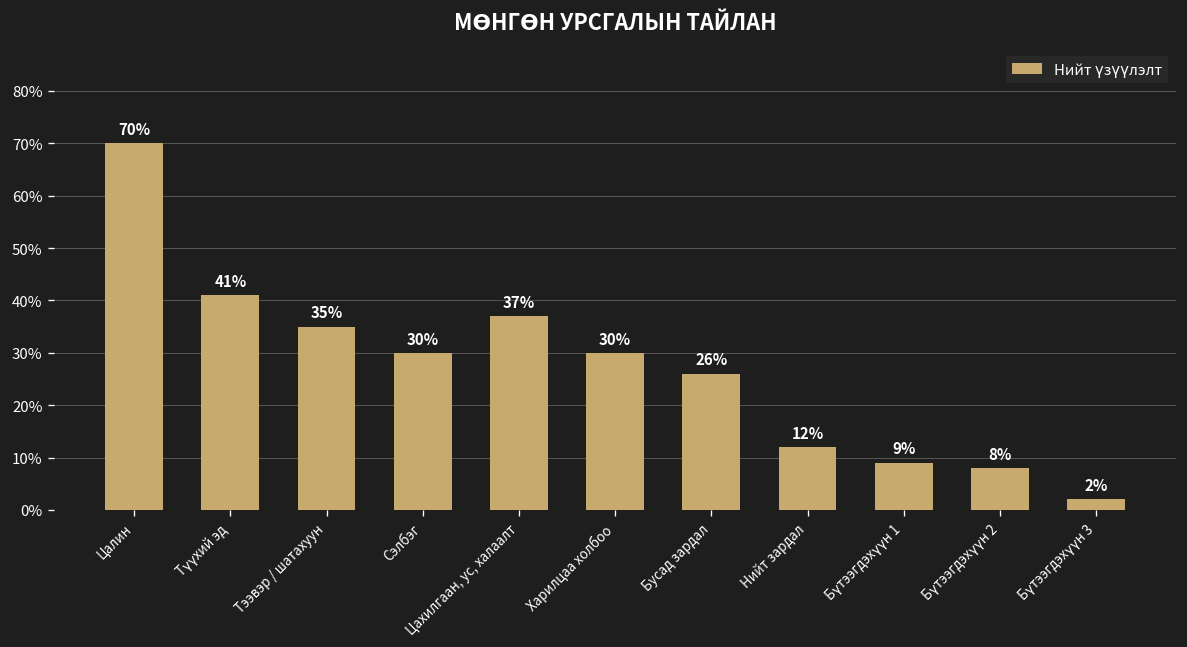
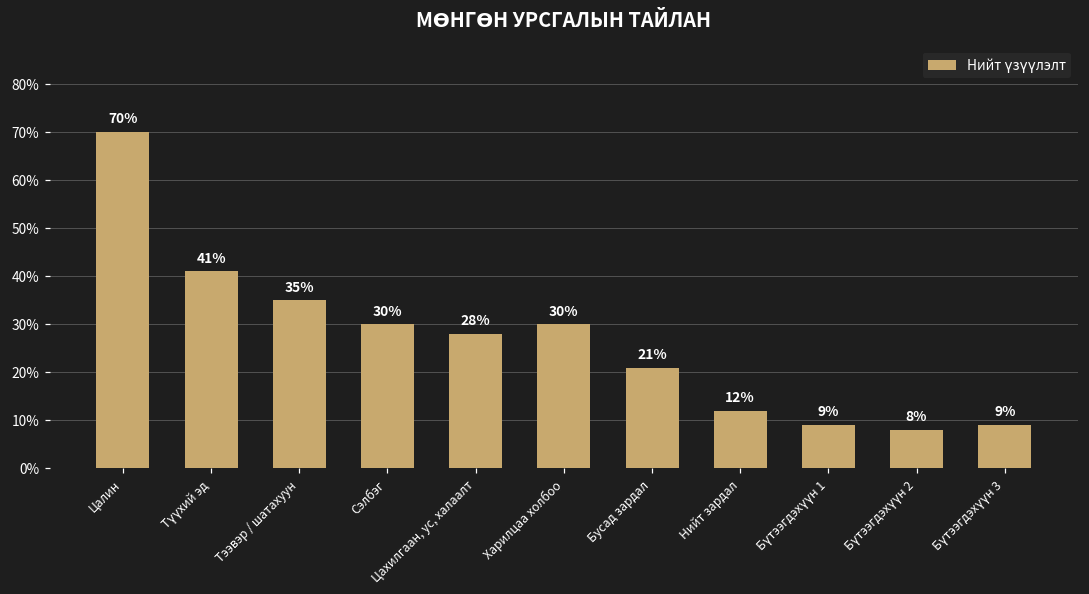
Цахилгаан, ус, халаалт: 37% -> 28%
Бусад зардал: 26% -> 21%
Бүтээгдэхүүн 3: 2% -> 9%
